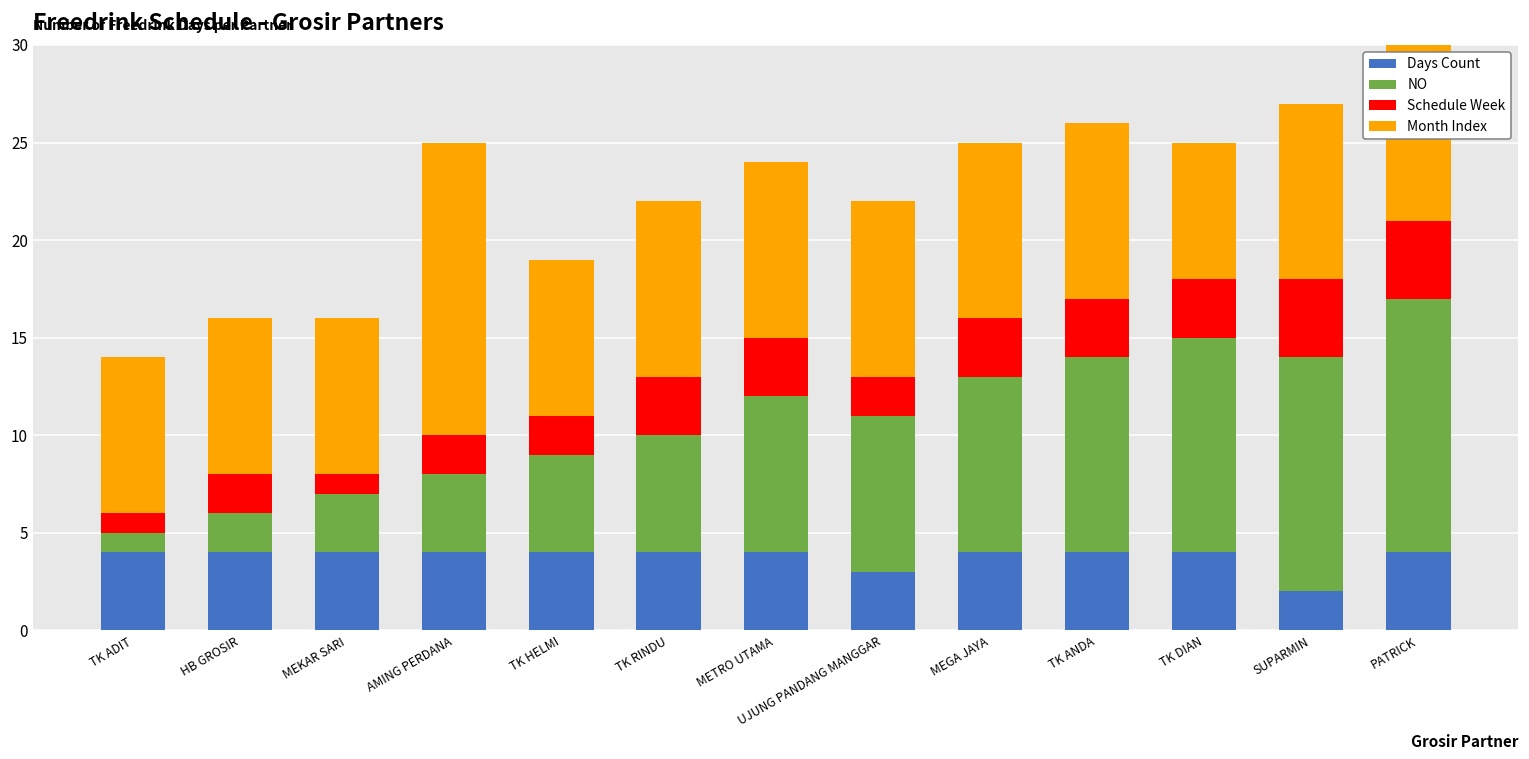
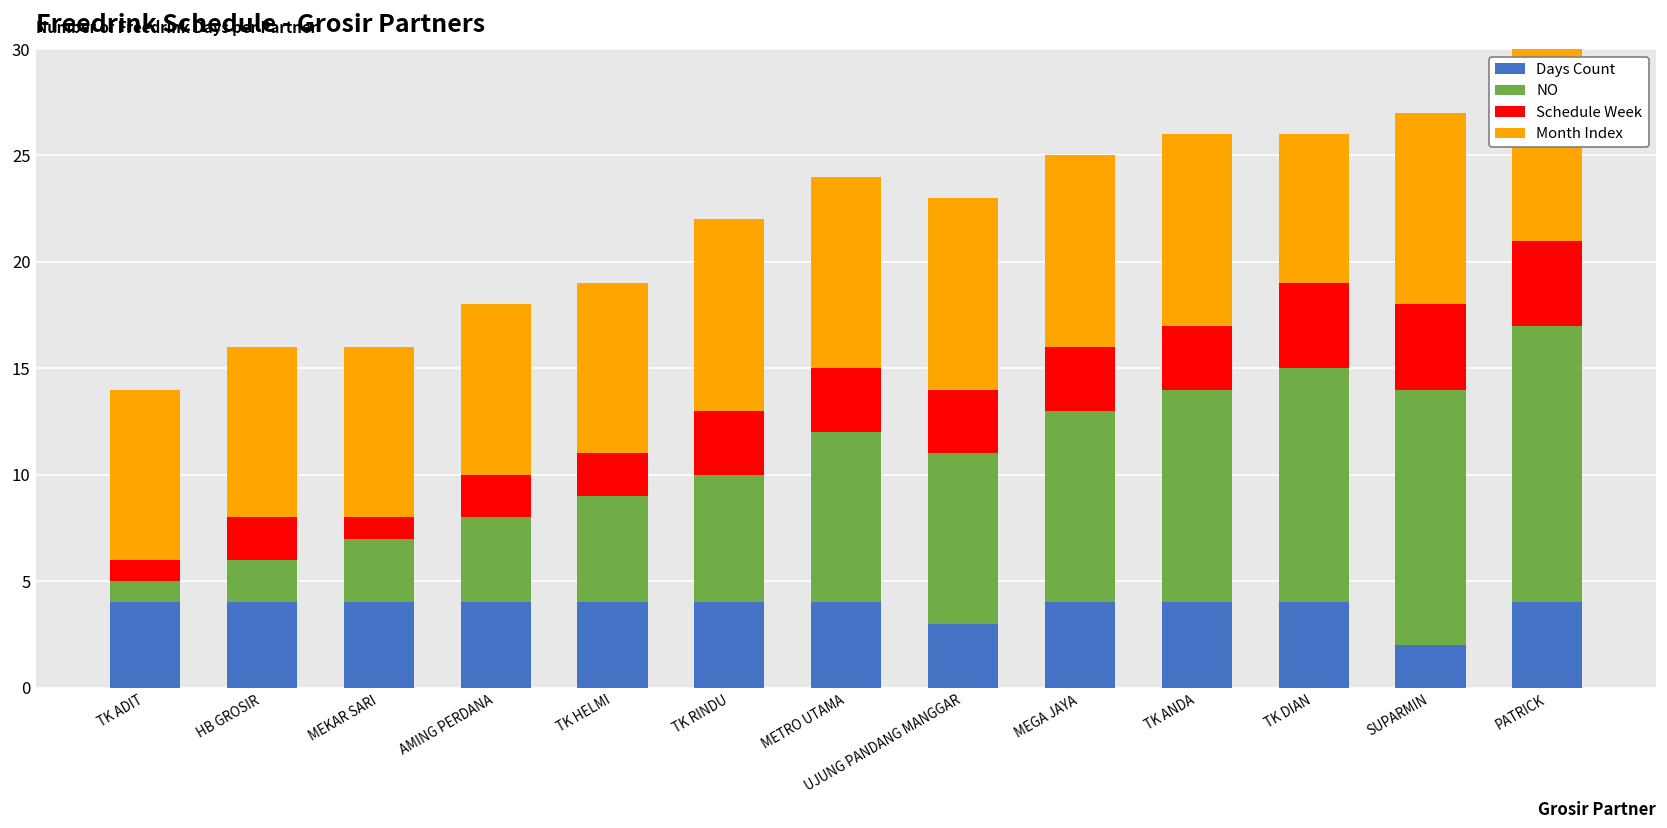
Month Index, AMING PERDANA: 15 -> 8
Schedule Week, UJUNG PANDANG MANGGAR: 2 -> 3
Schedule Week, TK DIAN: 3 -> 4
